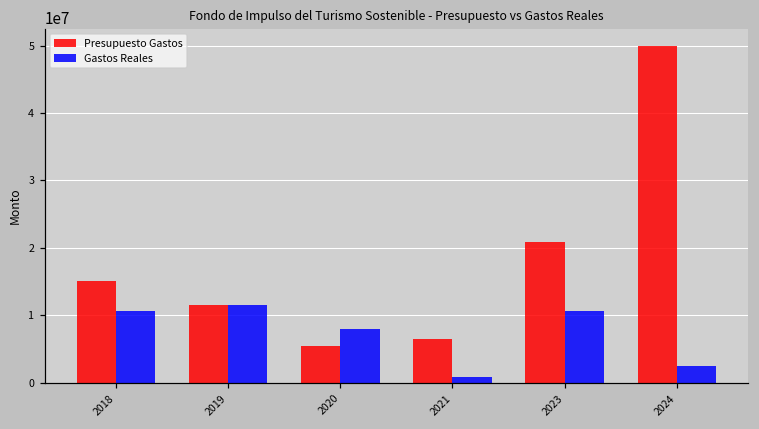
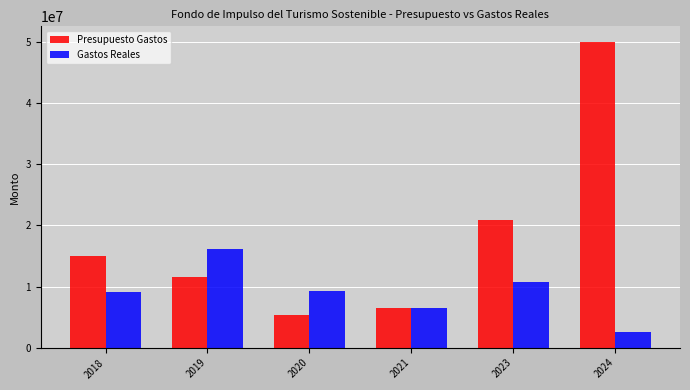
Gastos Reales, 2018: 11000000 -> 9000000
Gastos Reales, 2019: 12000000 -> 16000000
Gastos Reales, 2020: 8000000 -> 9000000
Gastos Reales, 2021: 1000000 -> 7000000
